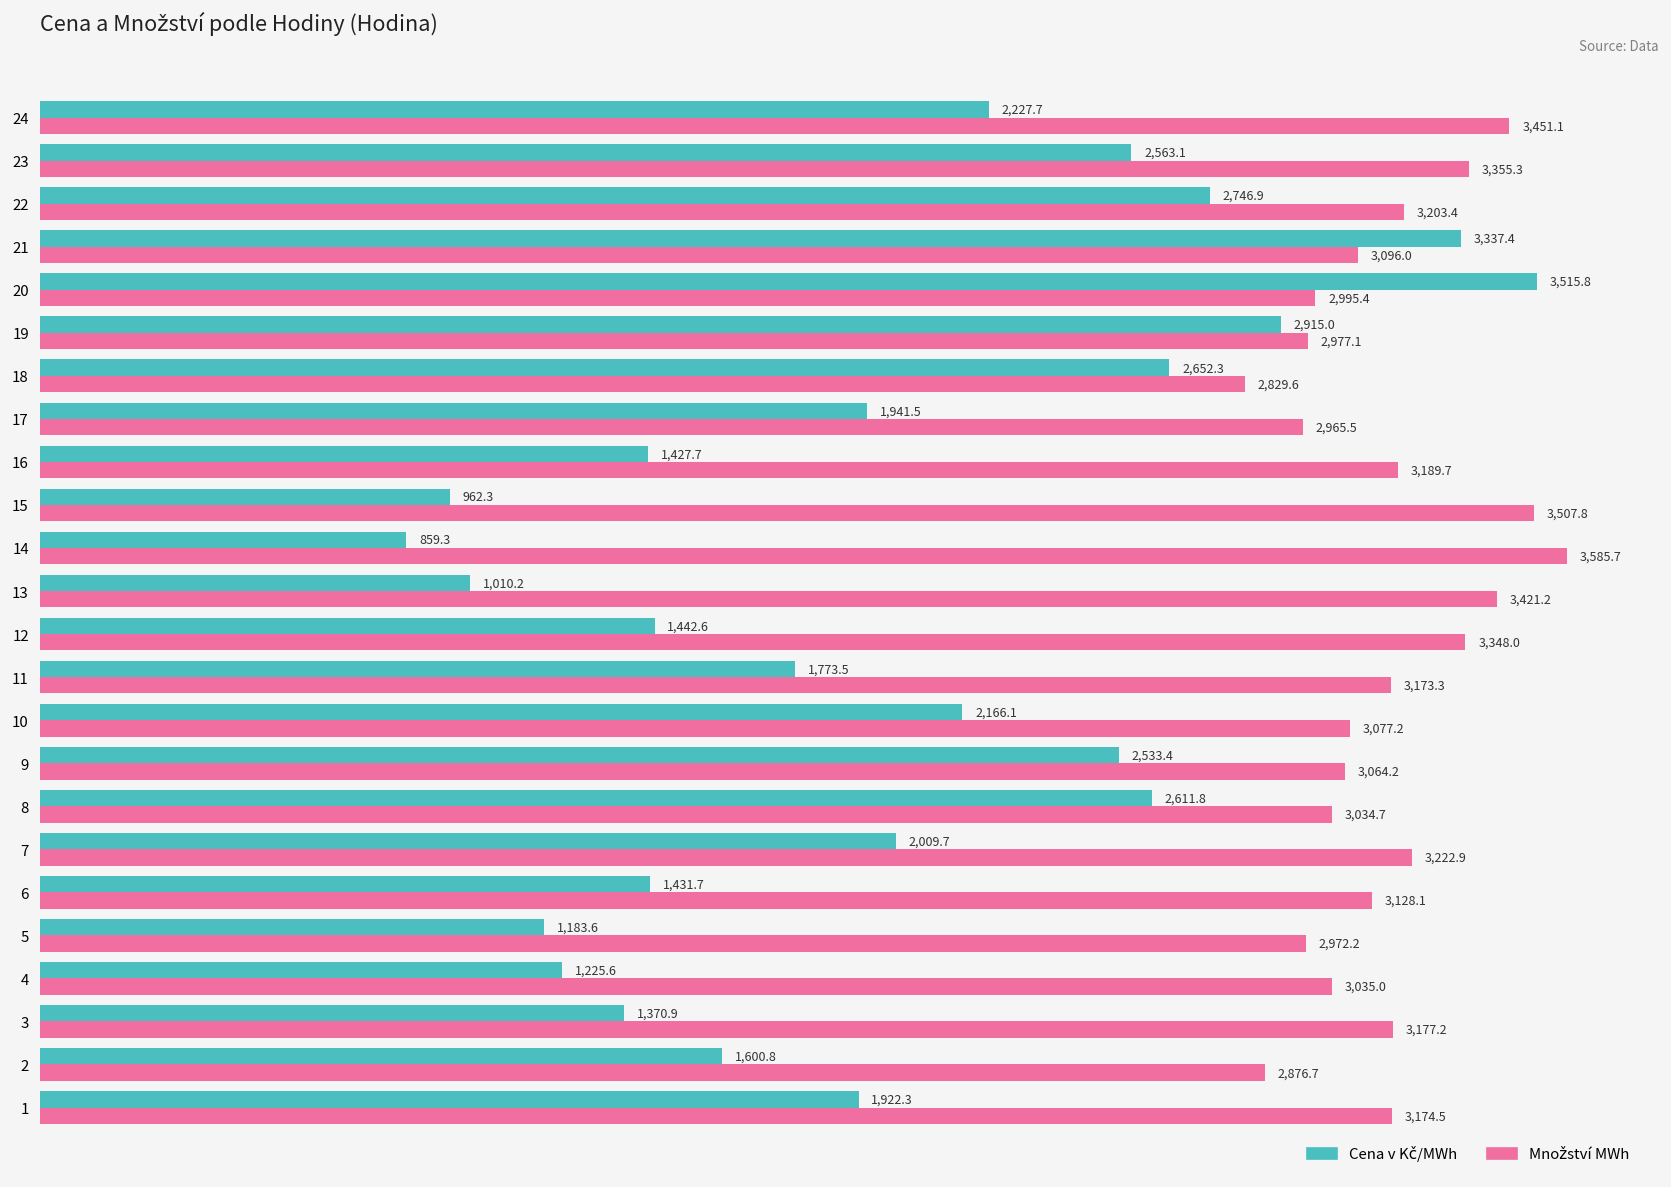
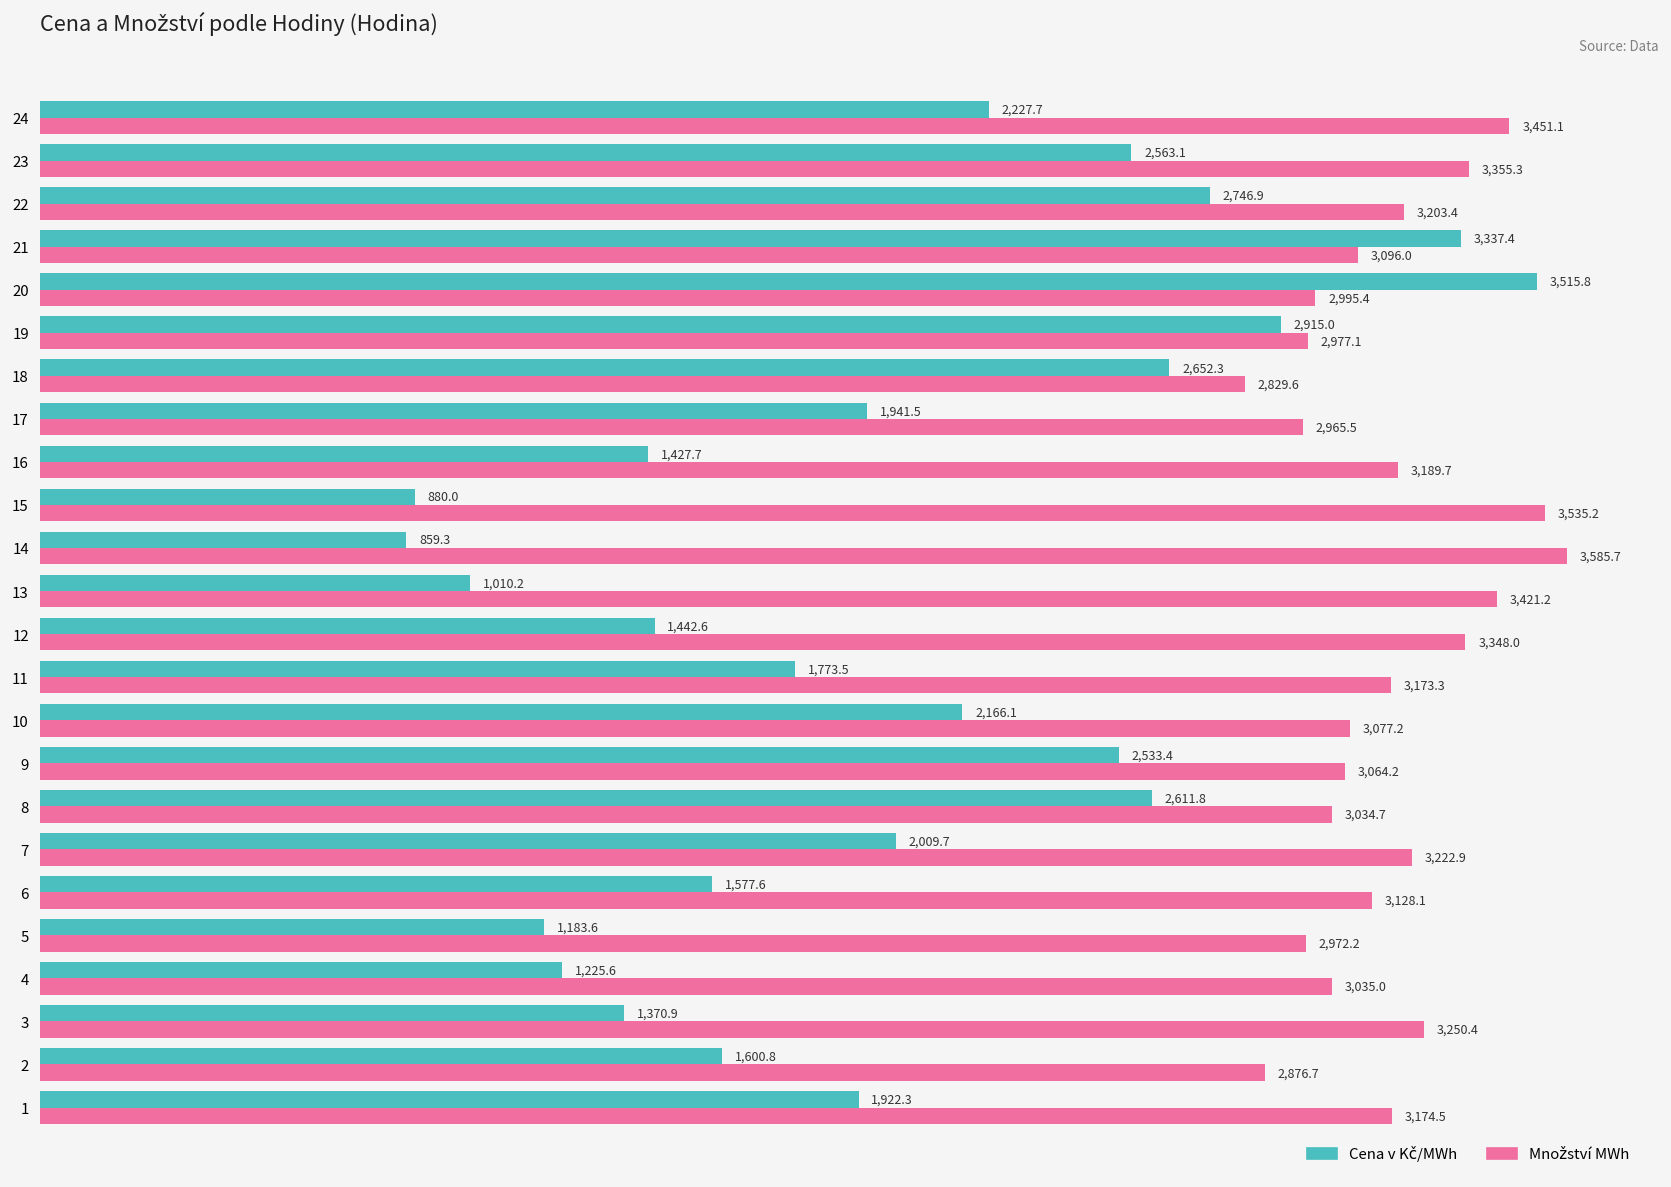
Cena v Kč/MWh, 15: 962.3 -> 880.0
Množství MWh, 15: 3,507.8 -> 3,535.2
Cena v Kč/MWh, 6: 1,431.7 -> 1,577.6
Množství MWh, 3: 3,177.2 -> 3,250.4
